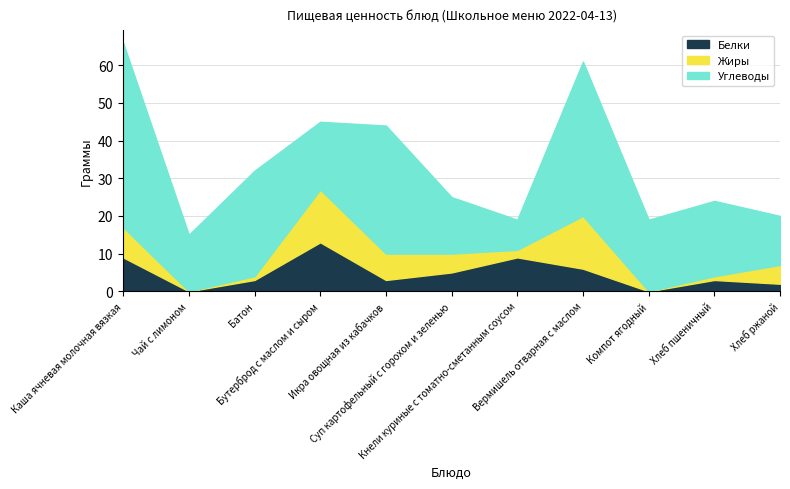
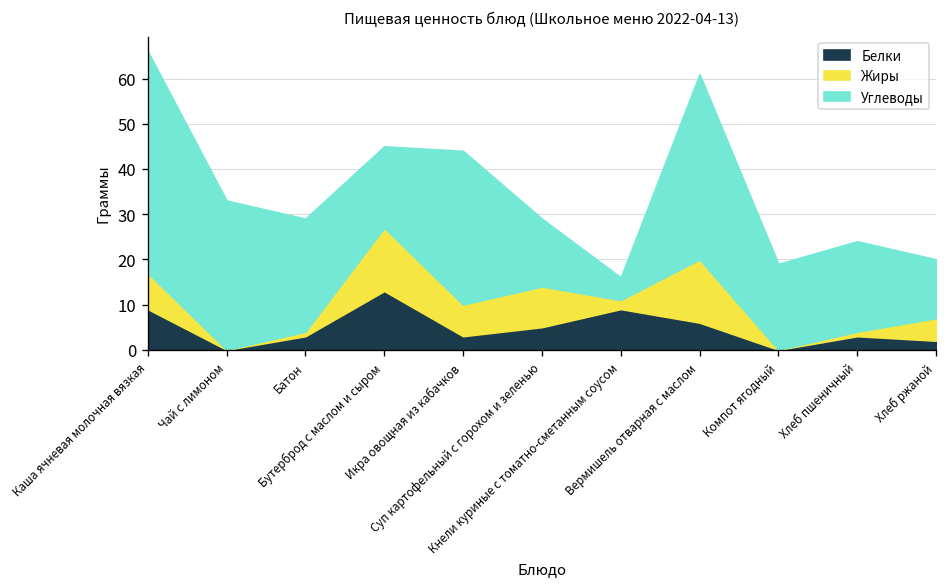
Углеводы, Чай с лимоном: 15 -> 33
Углеводы, Батон: 28 -> 25
Жиры, Суп картофельный с горохом и зеленью: 5 -> 9
Углеводы, Кнели куриные с томатно-сметанным соусом: 8 -> 5
